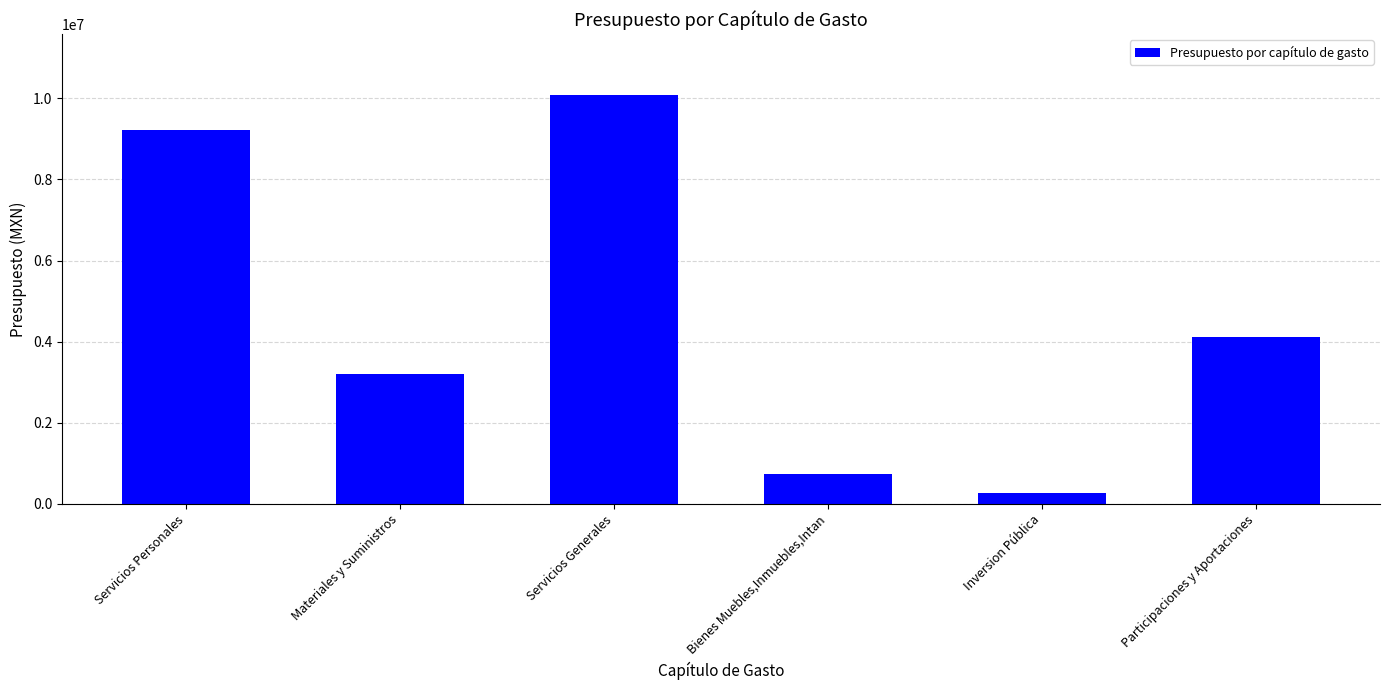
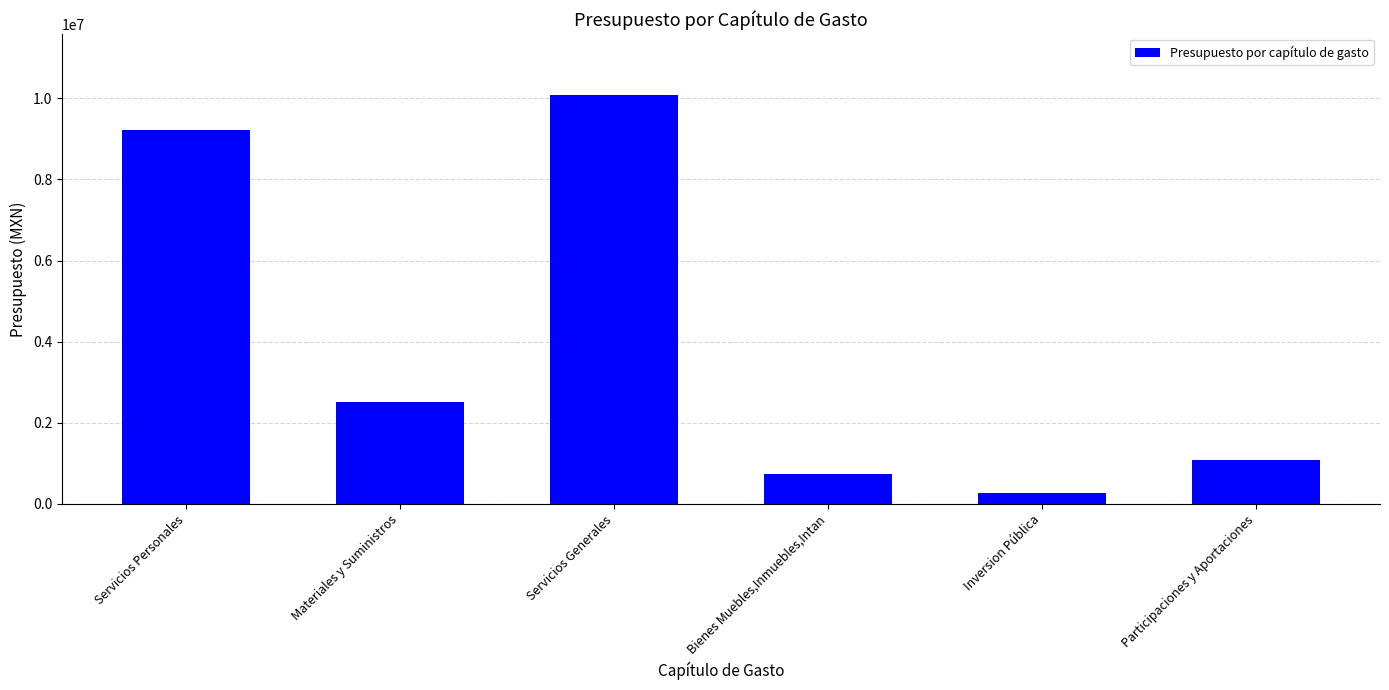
Materiales y Suministros: 3200000 -> 2500000
Participaciones y Aportaciones: 4100000 -> 1100000
